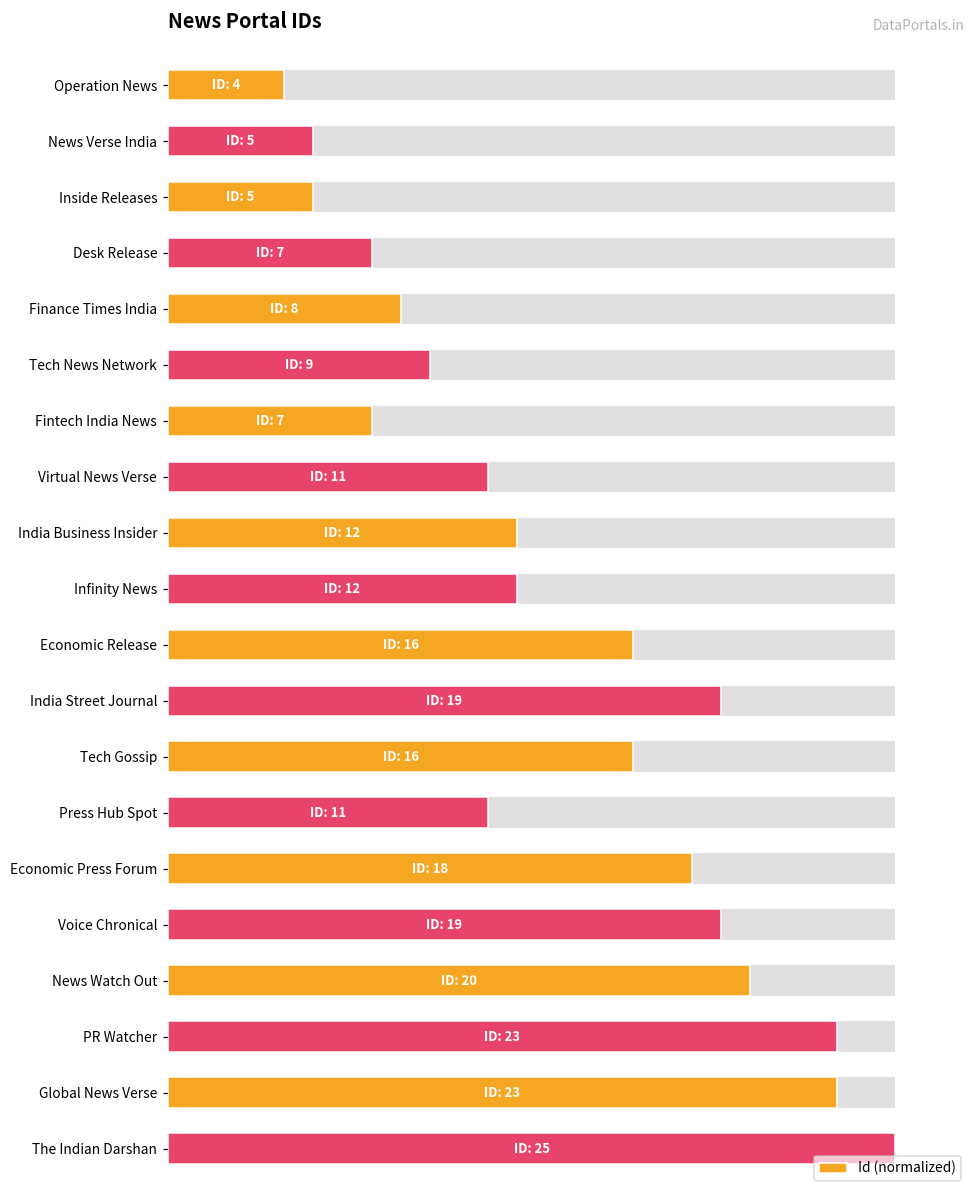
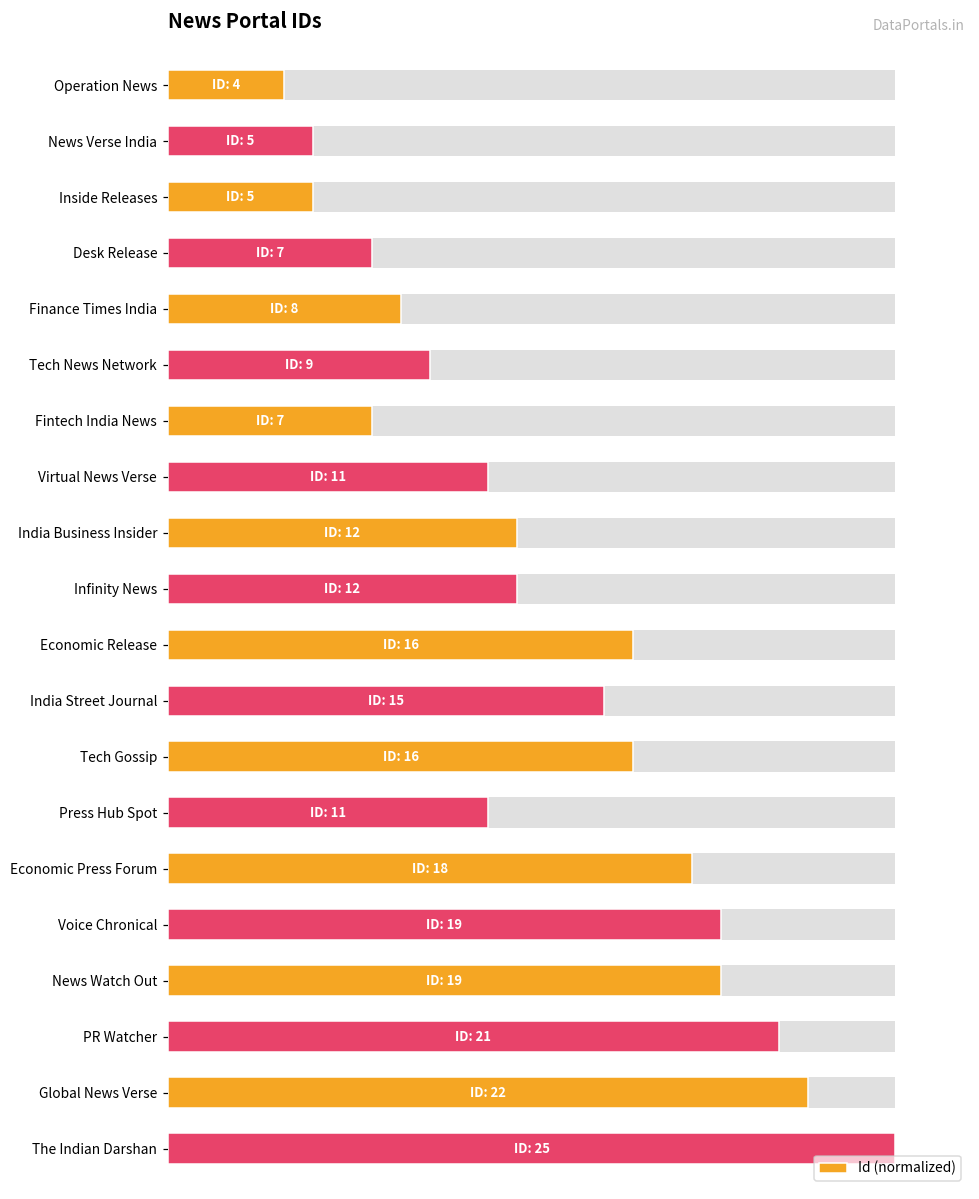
Id (normalized), India Street Journal: 19 -> 15
Id (normalized), News Watch Out: 20 -> 19
Id (normalized), PR Watcher: 23 -> 21
Id (normalized), Global News Verse: 23 -> 22
